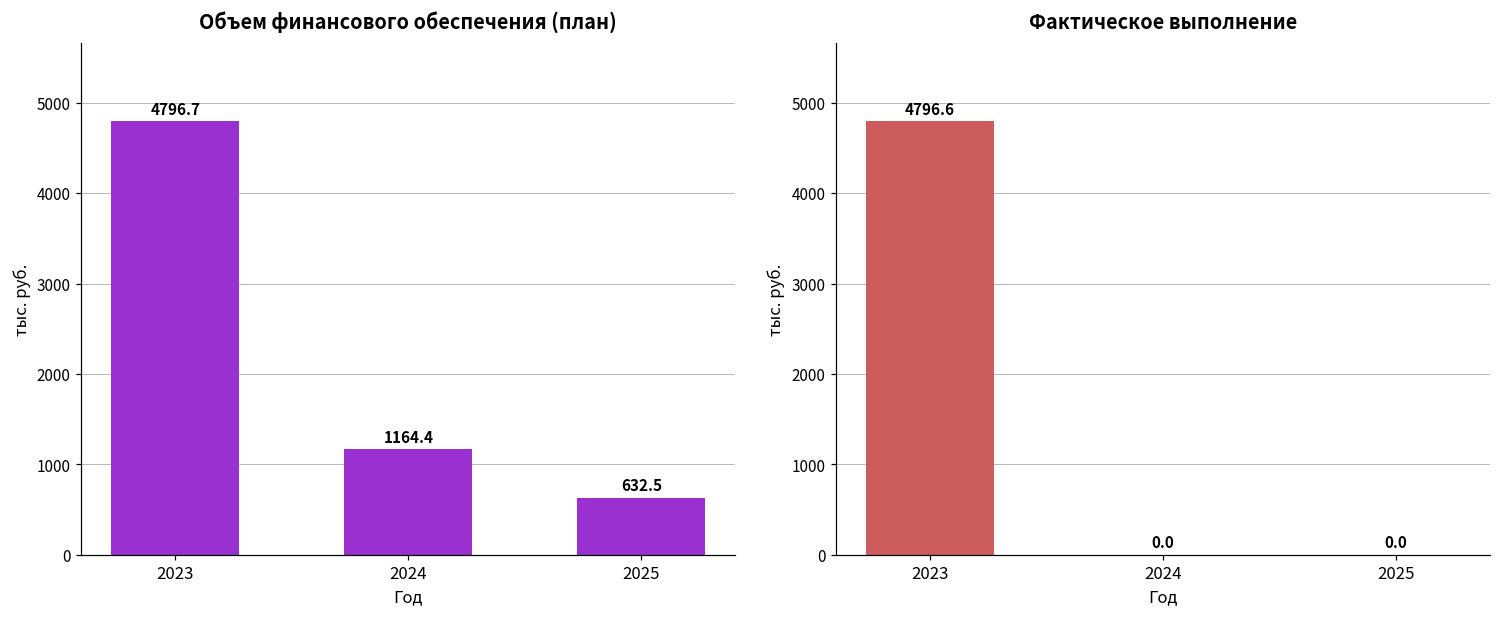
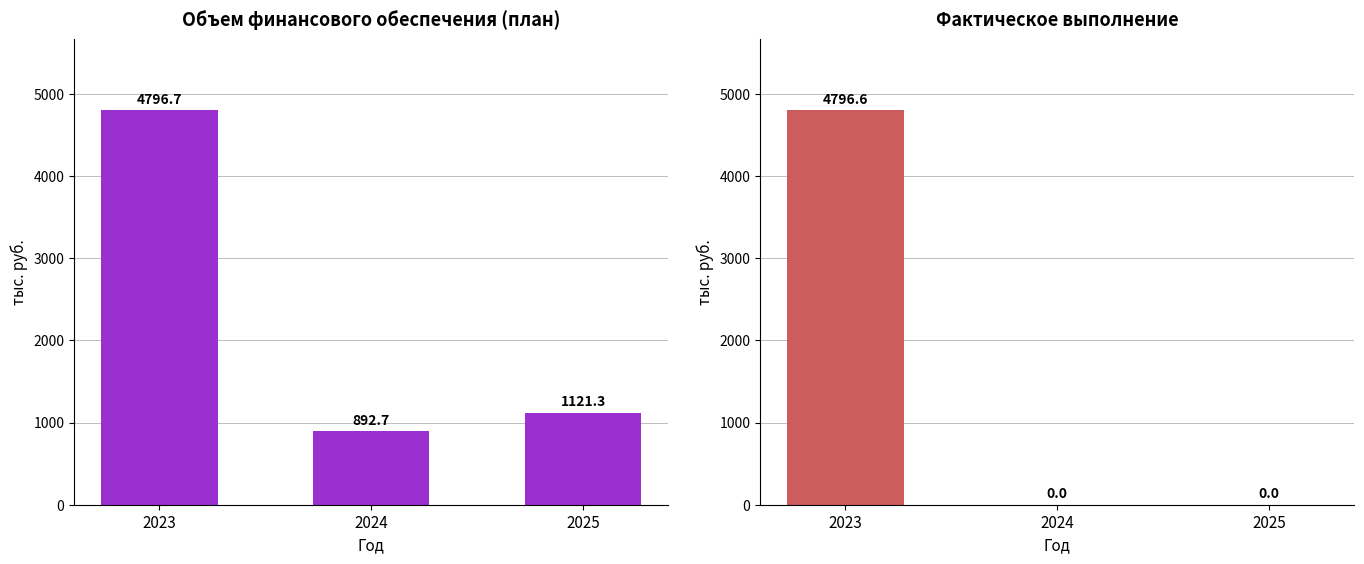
Объем финансового обеспечения (план), 2024: 1164.4 -> 892.7
Объем финансового обеспечения (план), 2025: 632.5 -> 1121.3
